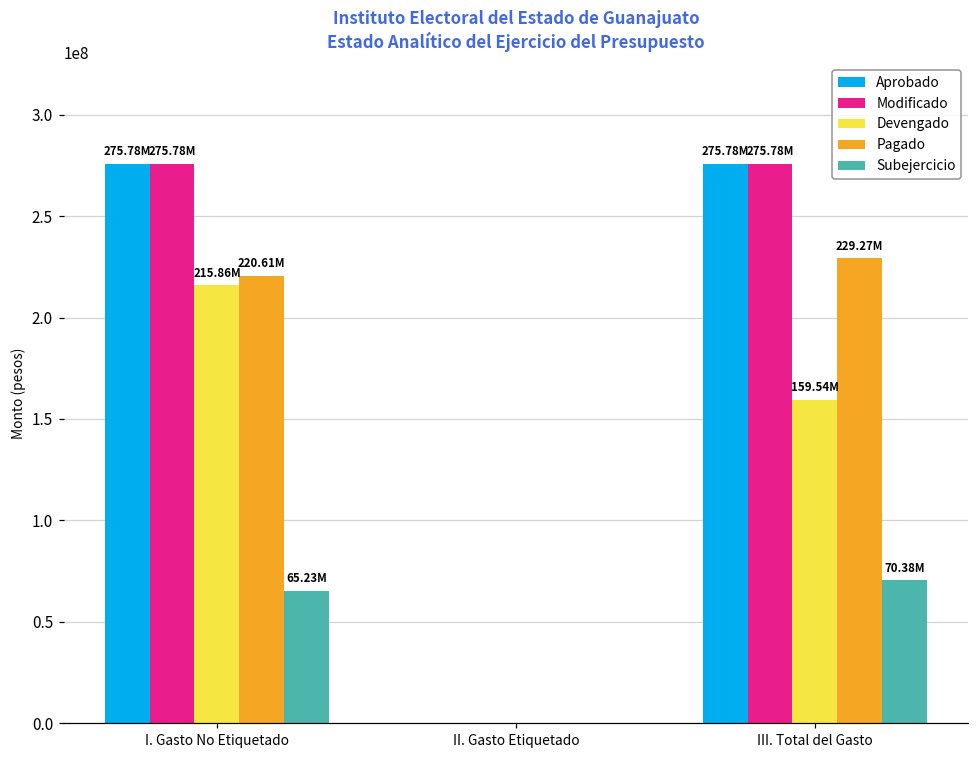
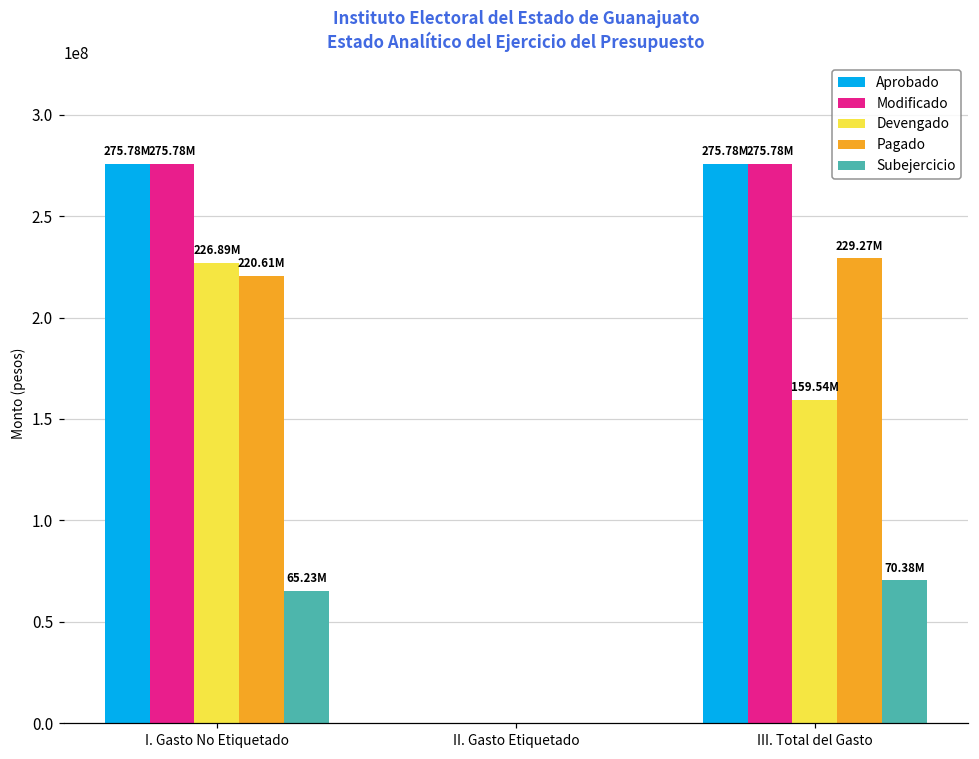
Devengado, I. Gasto No Etiquetado: 215.86M -> 226.89M
